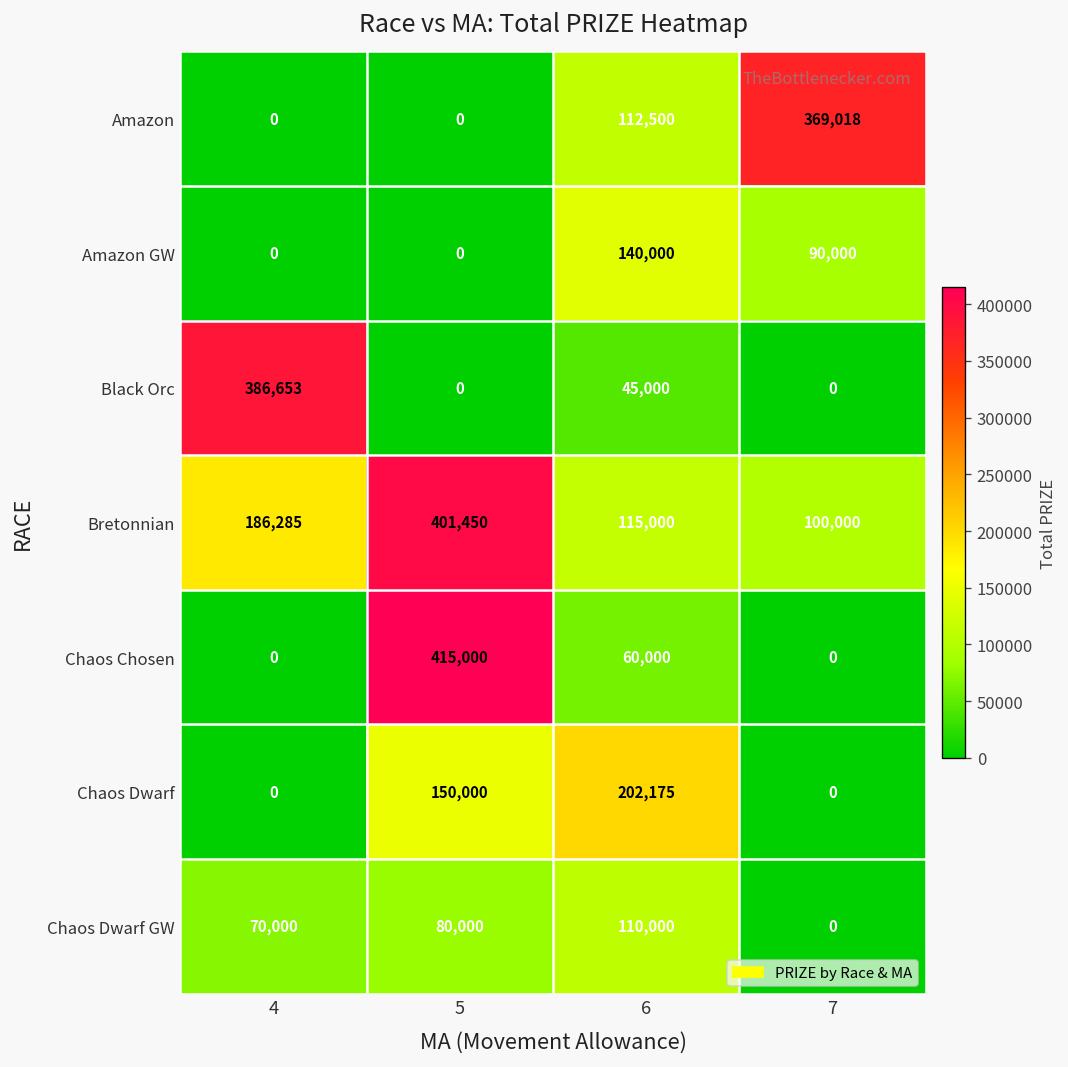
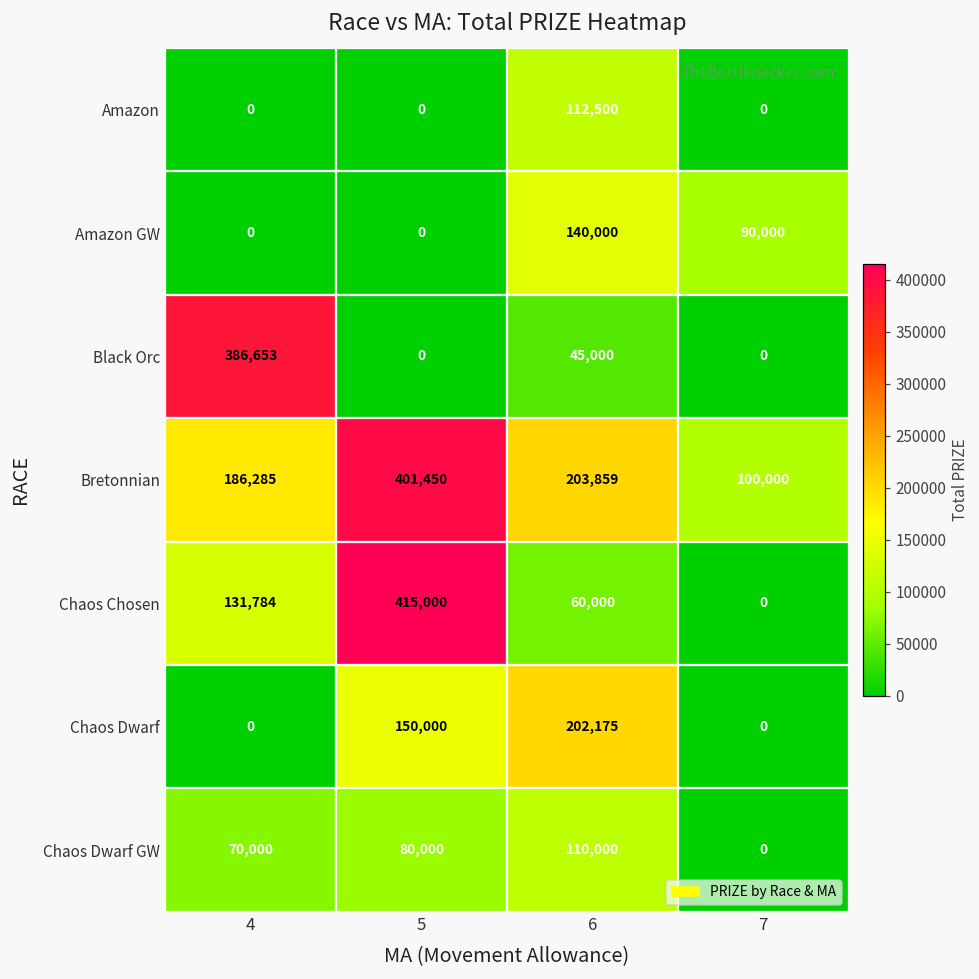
Amazon, 7: 369,018 -> 0
Bretonnian, 6: 115,000 -> 203,859
Chaos Chosen, 4: 0 -> 131,784
